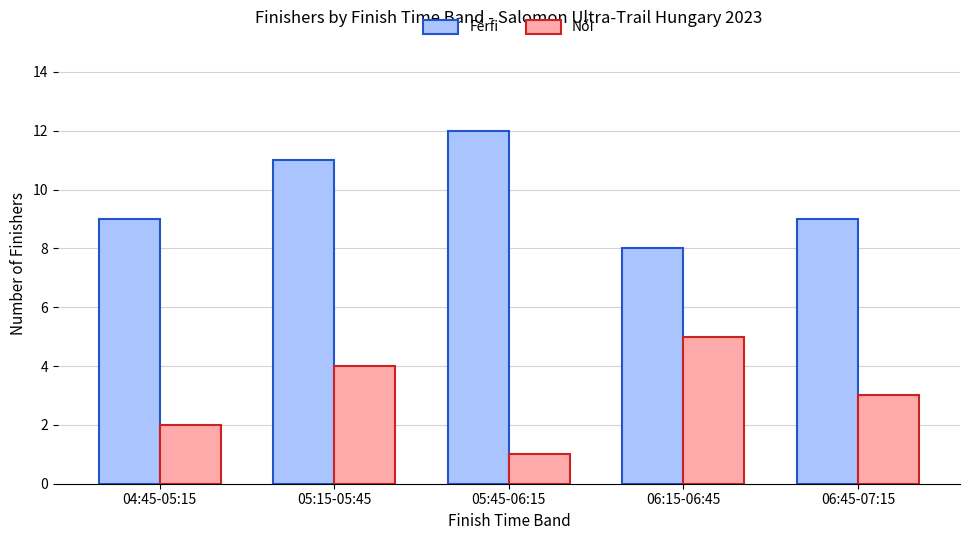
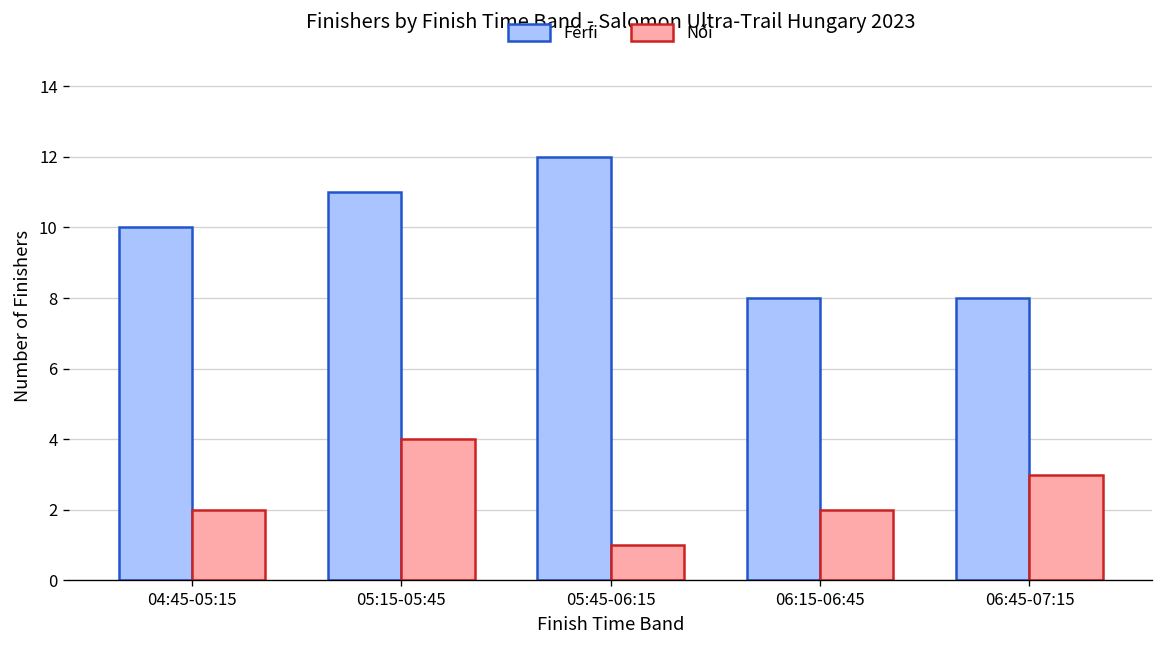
Férfi, 04:45-05:15: 9 -> 10
Női, 06:15-06:45: 5 -> 2
Férfi, 06:45-07:15: 9 -> 8
